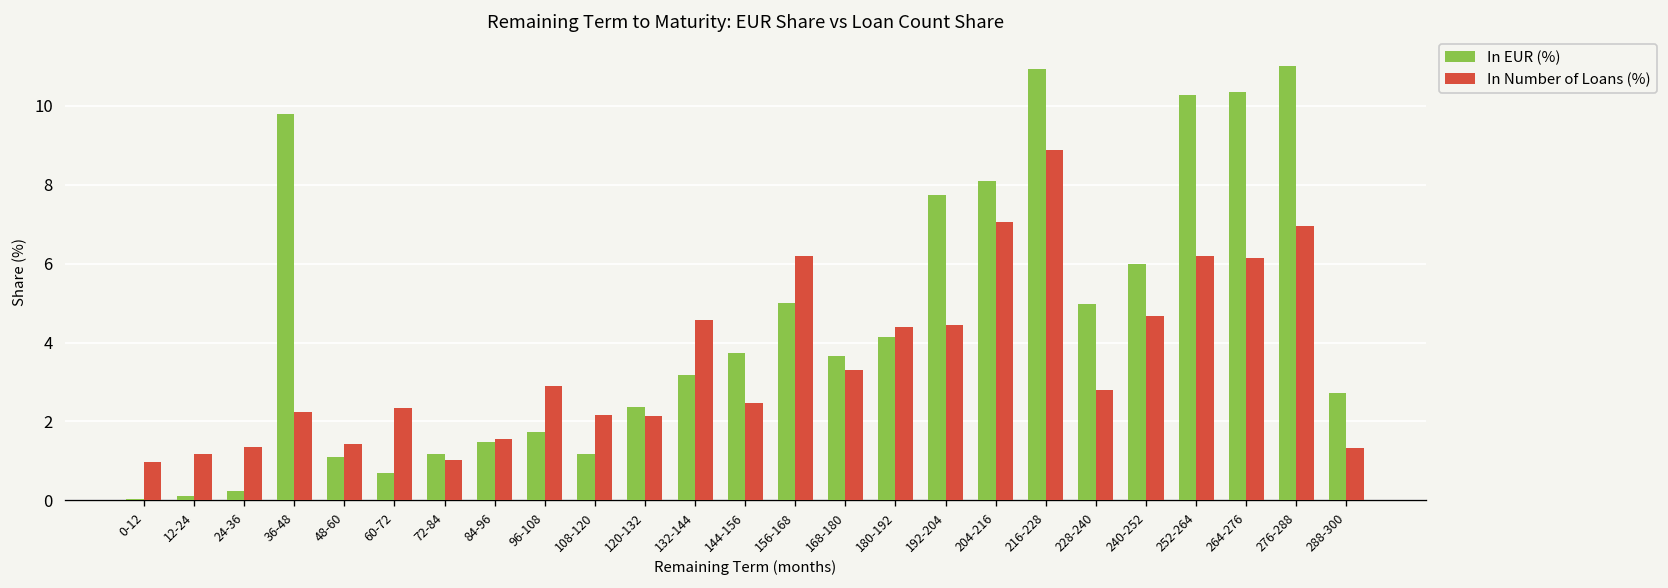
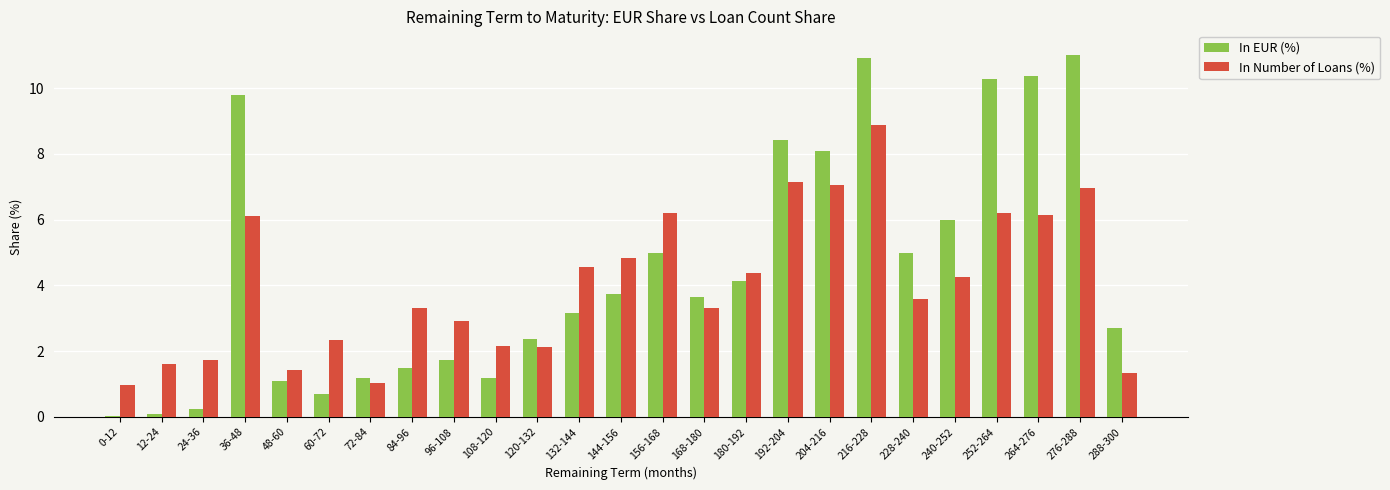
In Number of Loans (%), 12-24: 1.2 -> 1.6
In Number of Loans (%), 24-36: 1.4 -> 1.7
In Number of Loans (%), 36-48: 2.2 -> 6.1
In Number of Loans (%), 84-96: 1.6 -> 3.3
In Number of Loans (%), 144-156: 2.5 -> 4.8
In EUR (%), 192-204: 7.7 -> 8.4
In Number of Loans (%), 192-204: 4.5 -> 7.2
In Number of Loans (%), 228-240: 2.8 -> 3.6
In Number of Loans (%), 240-252: 4.7 -> 4.3
